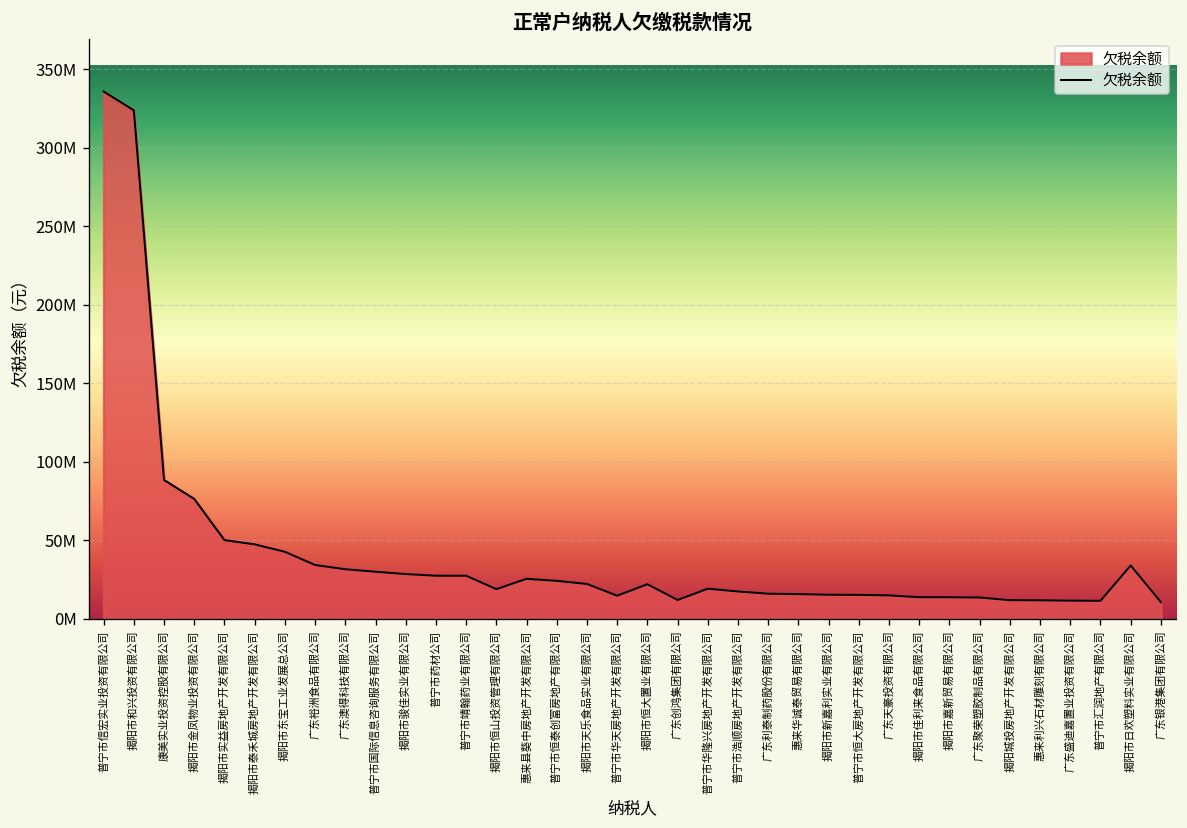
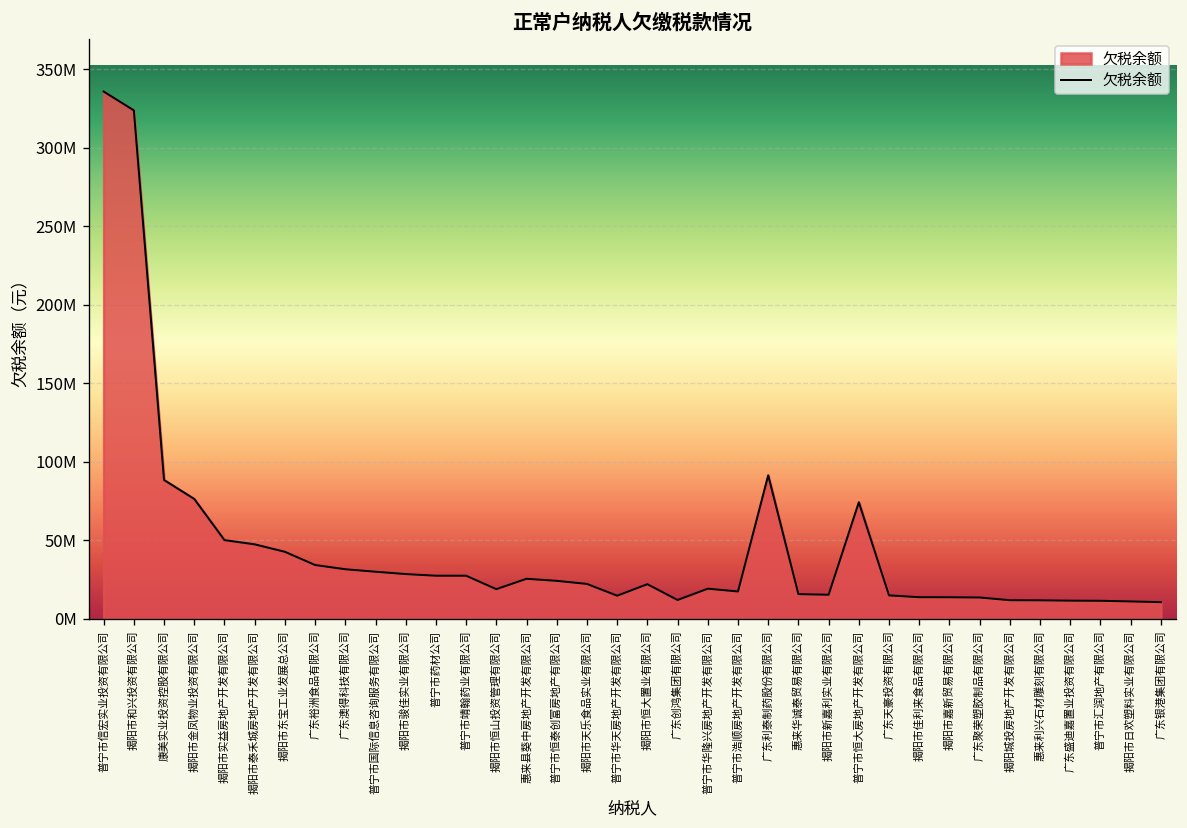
广东利泰制药股份有限公司: 16000000 -> 91000000
普宁市恒大房地产开发有限公司: 15000000 -> 74000000
揭阳市日欢塑料实业有限公司: 34000000 -> 11000000
